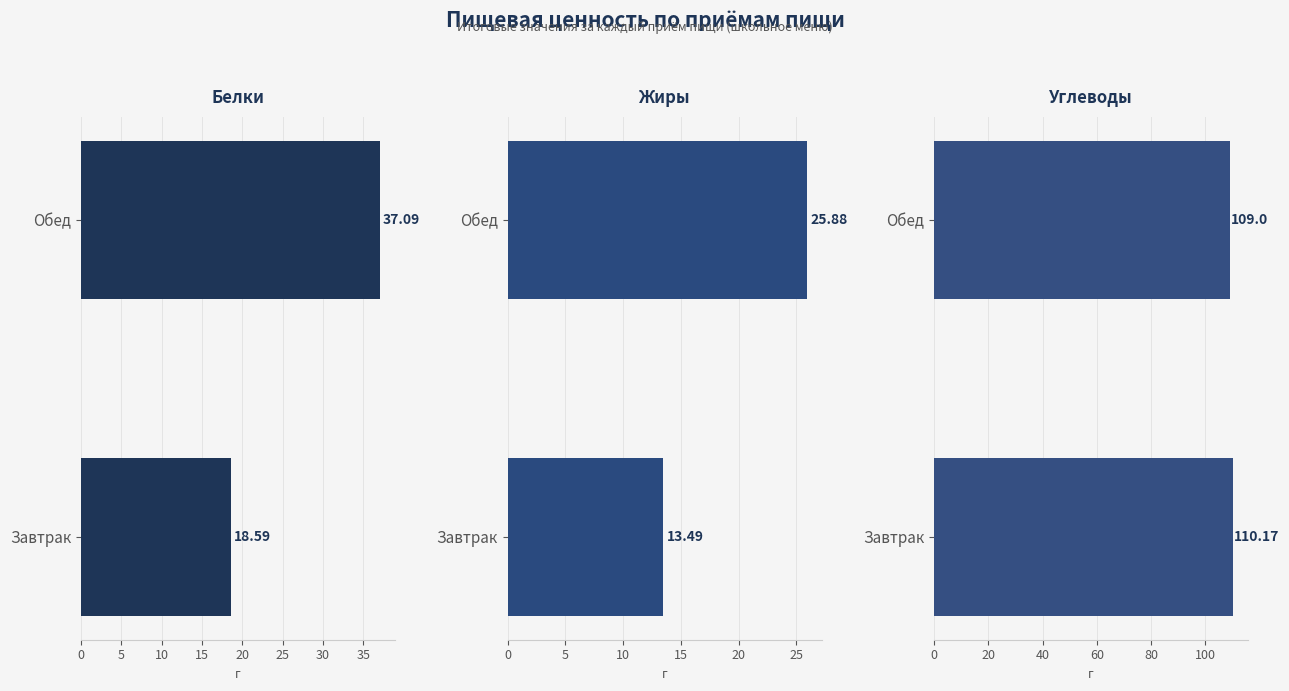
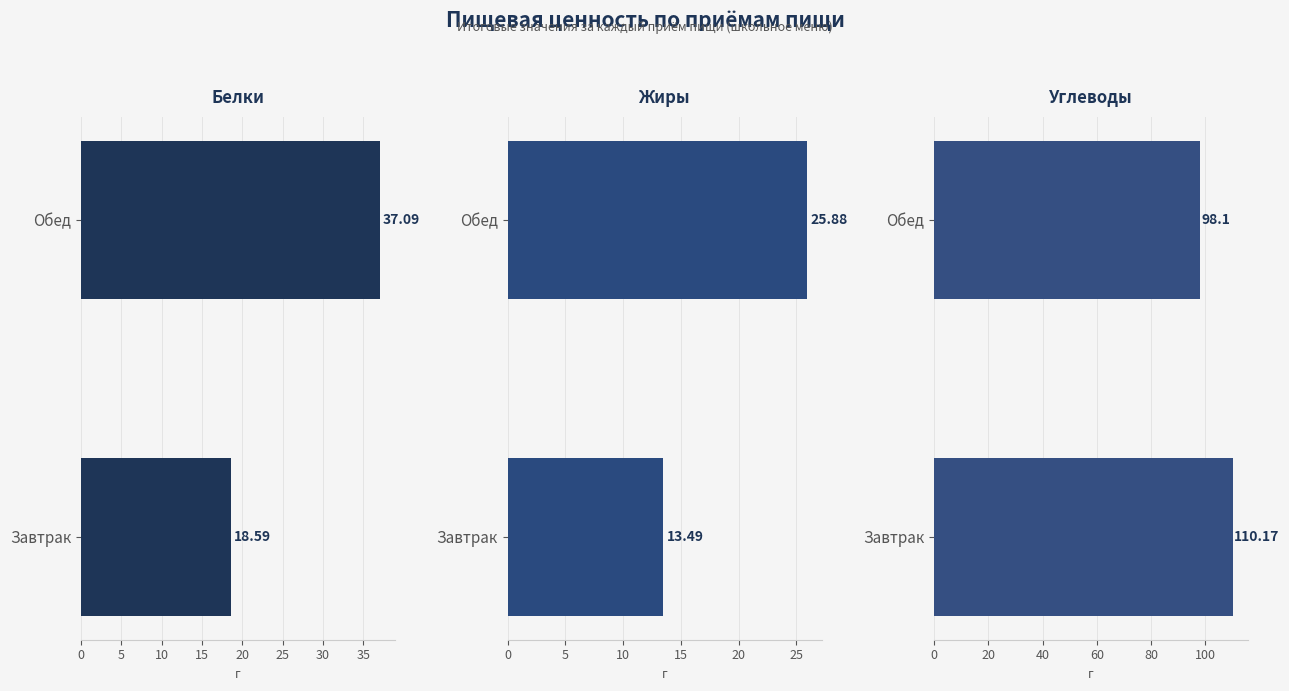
Углеводы, Обед: 109.0 -> 98.1
